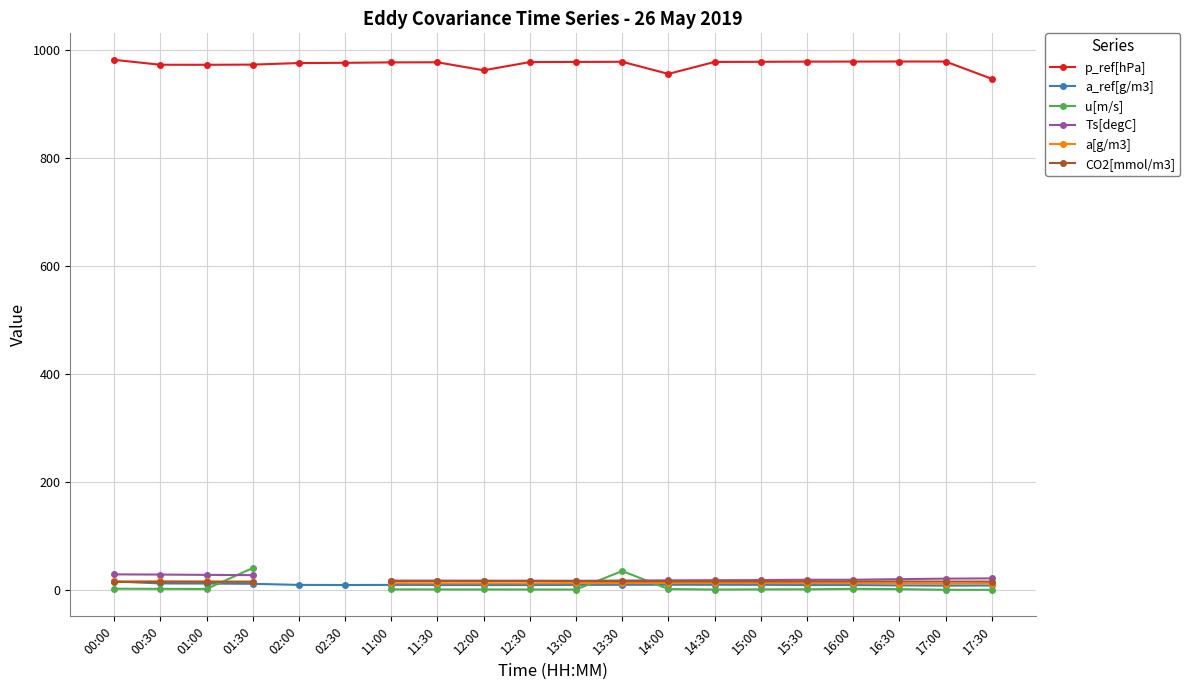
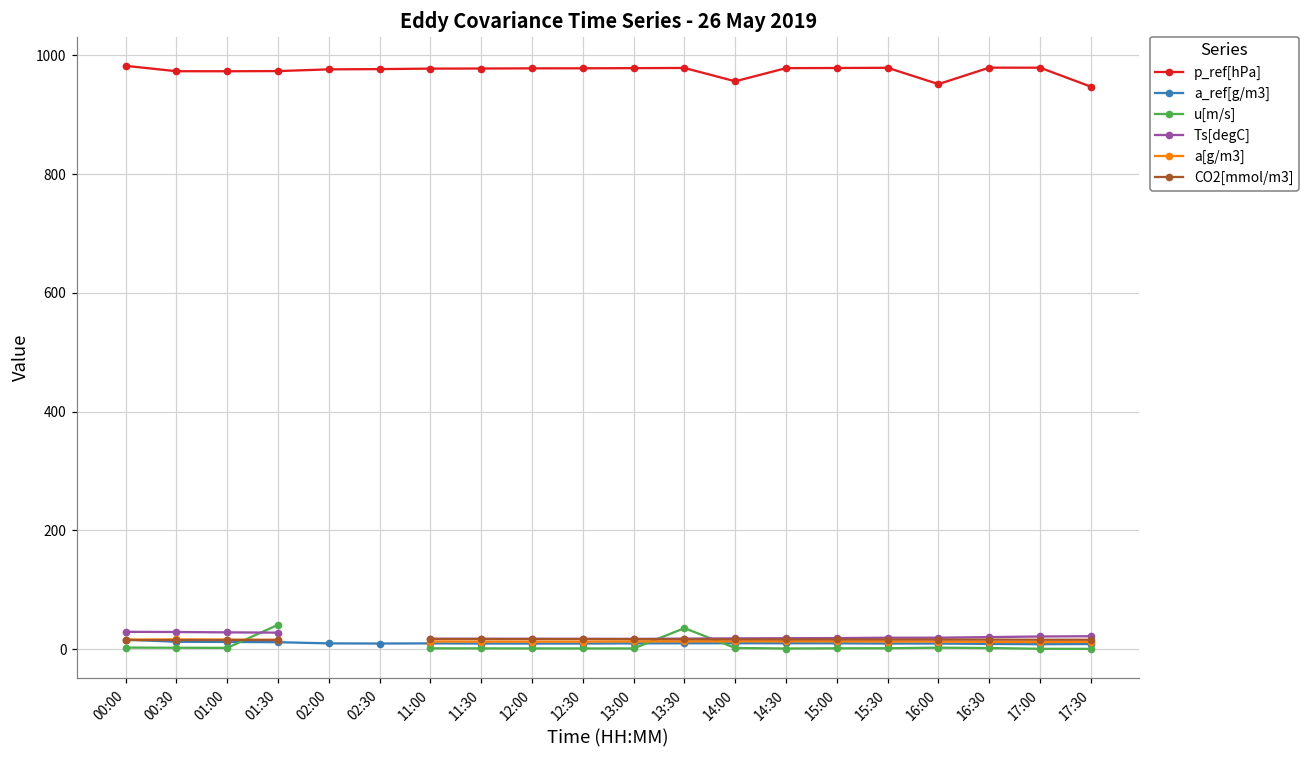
p_ref[hPa], 12:00: 960 -> 980
p_ref[hPa], 16:00: 980 -> 950
